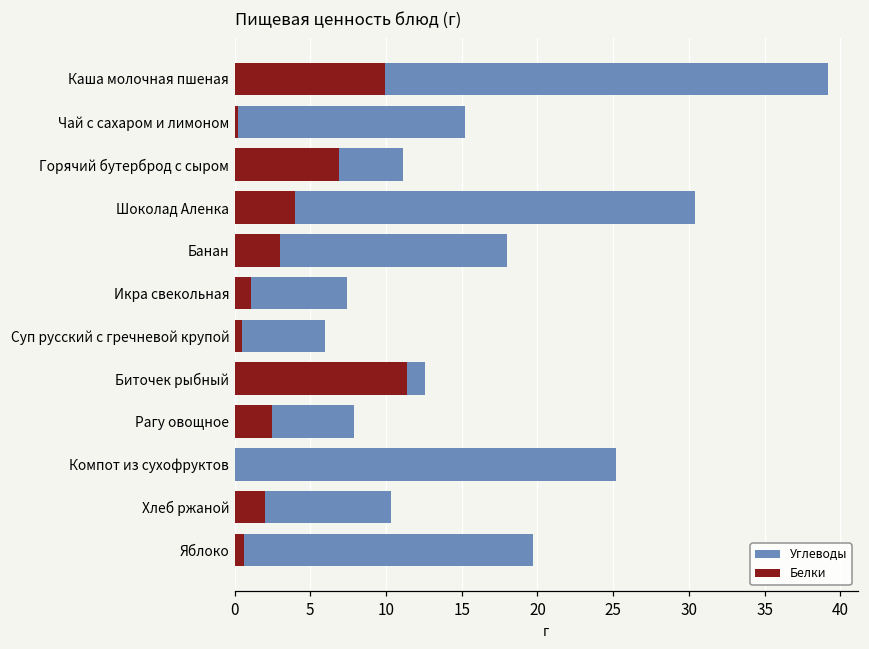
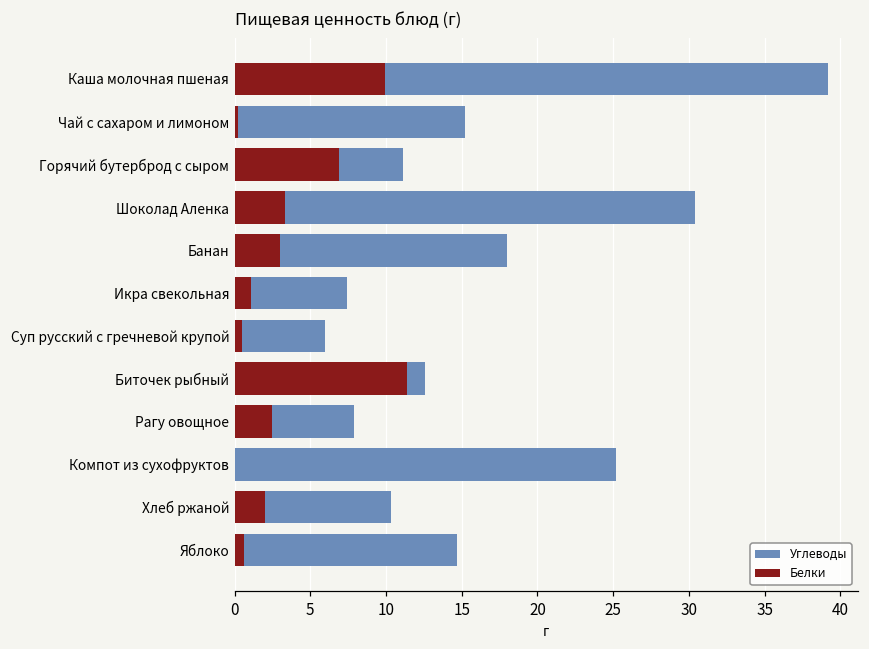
Белки, Шоколад Аленка: 4.0 -> 3.3
Углеводы, Яблоко: 19.7 -> 14.7
